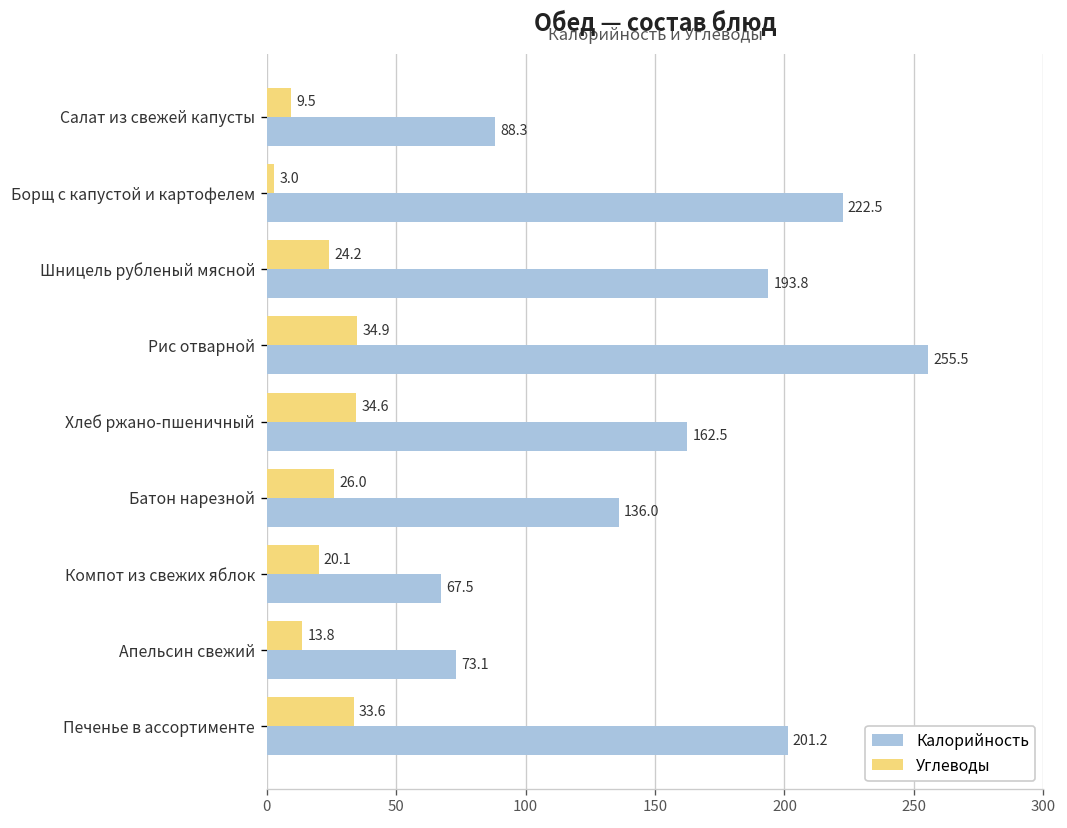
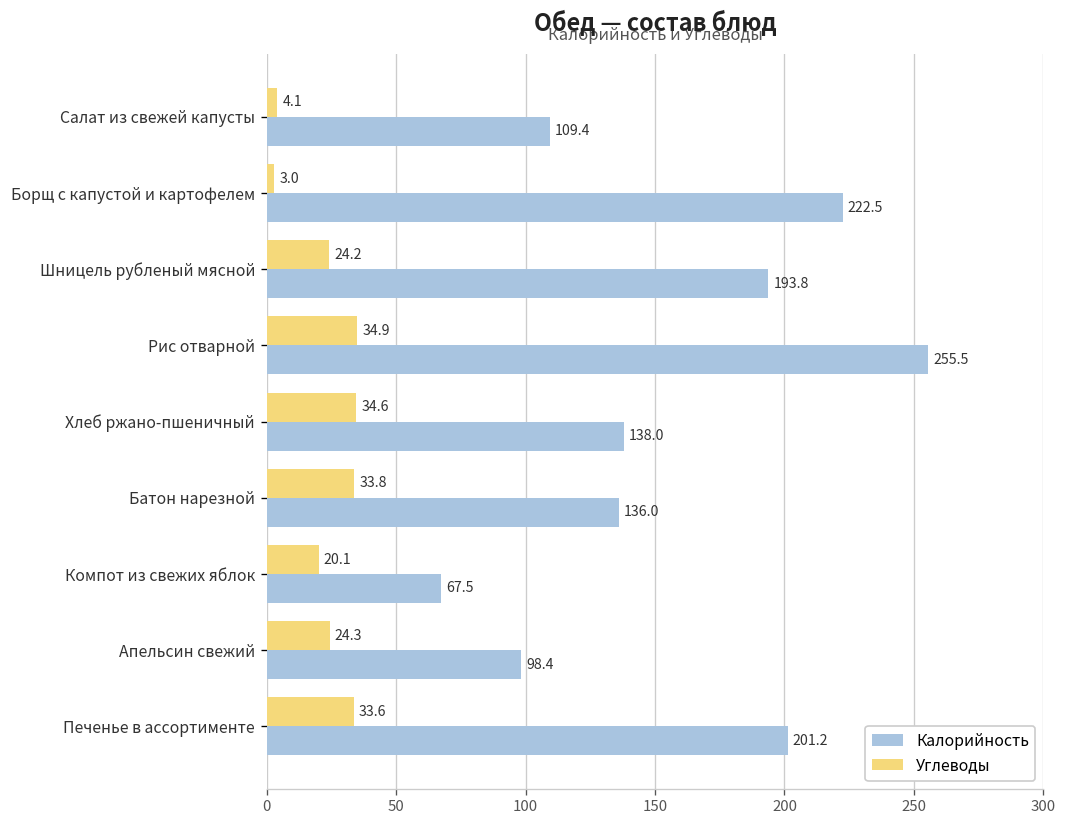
Углеводы, Салат из свежей капусты: 9.5 -> 4.1
Калорийность, Салат из свежей капусты: 88.3 -> 109.4
Калорийность, Хлеб ржано-пшеничный: 162.5 -> 138.0
Углеводы, Батон нарезной: 26.0 -> 33.8
Углеводы, Апельсин свежий: 13.8 -> 24.3
Калорийность, Апельсин свежий: 73.1 -> 98.4
